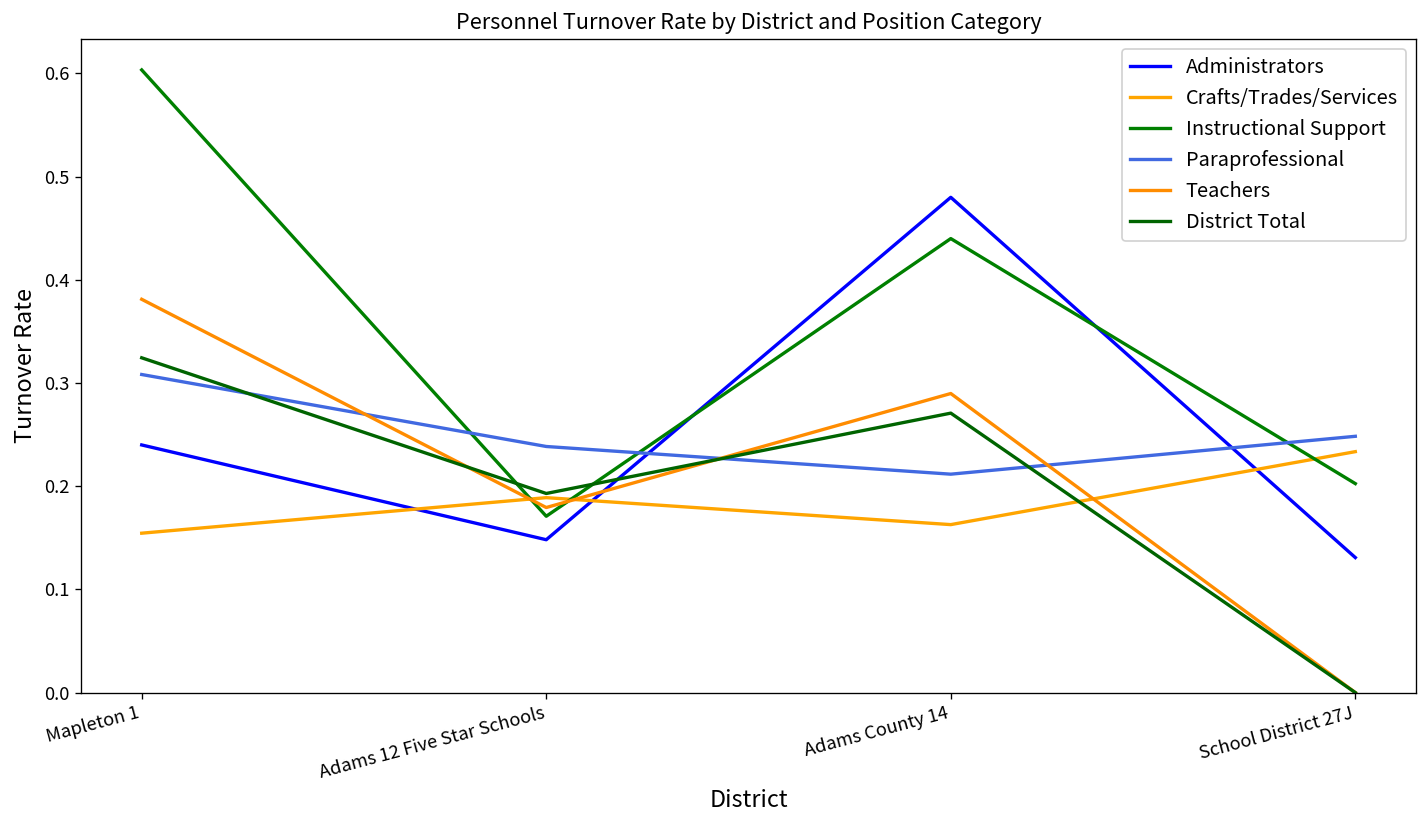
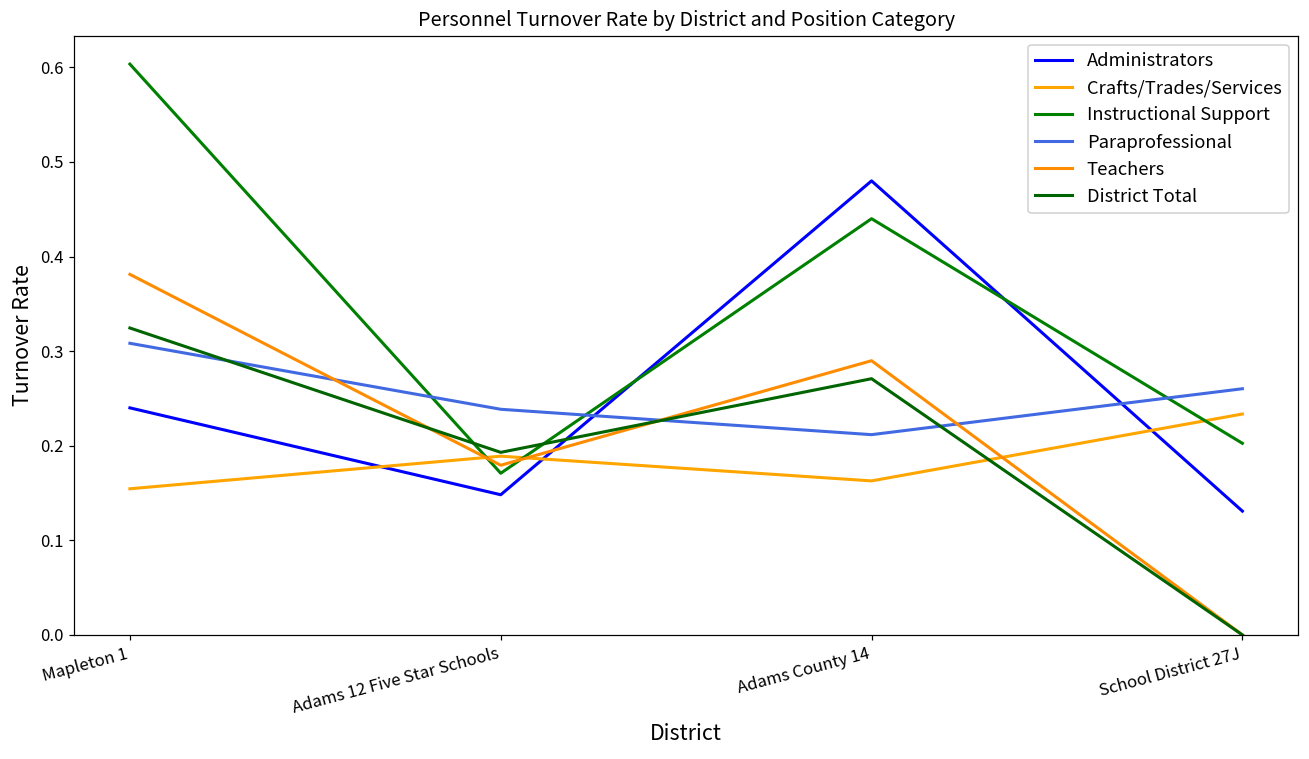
Paraprofessional, School District 27J: 0.25 -> 0.26
